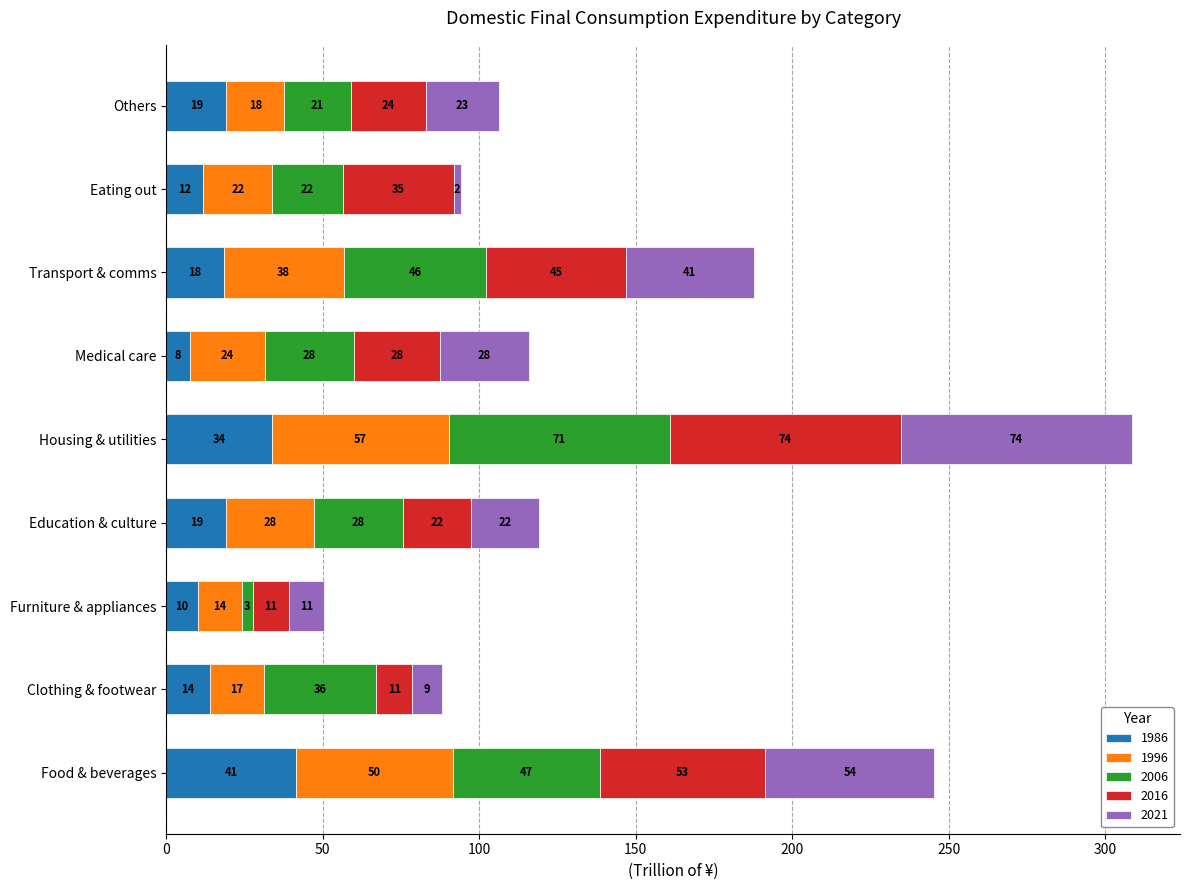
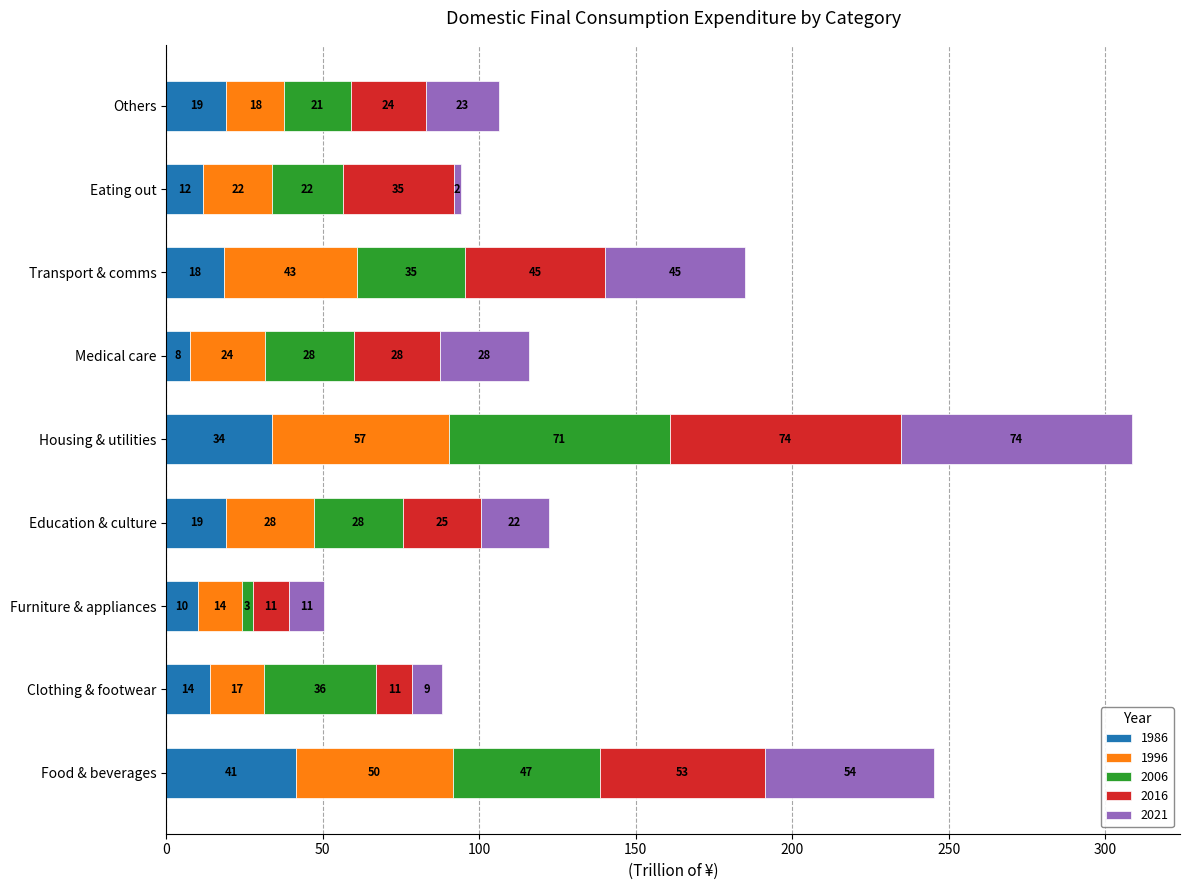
1996, Transport & comms: 38 -> 43
2006, Transport & comms: 46 -> 35
2021, Transport & comms: 41 -> 45
2016, Education & culture: 22 -> 25
